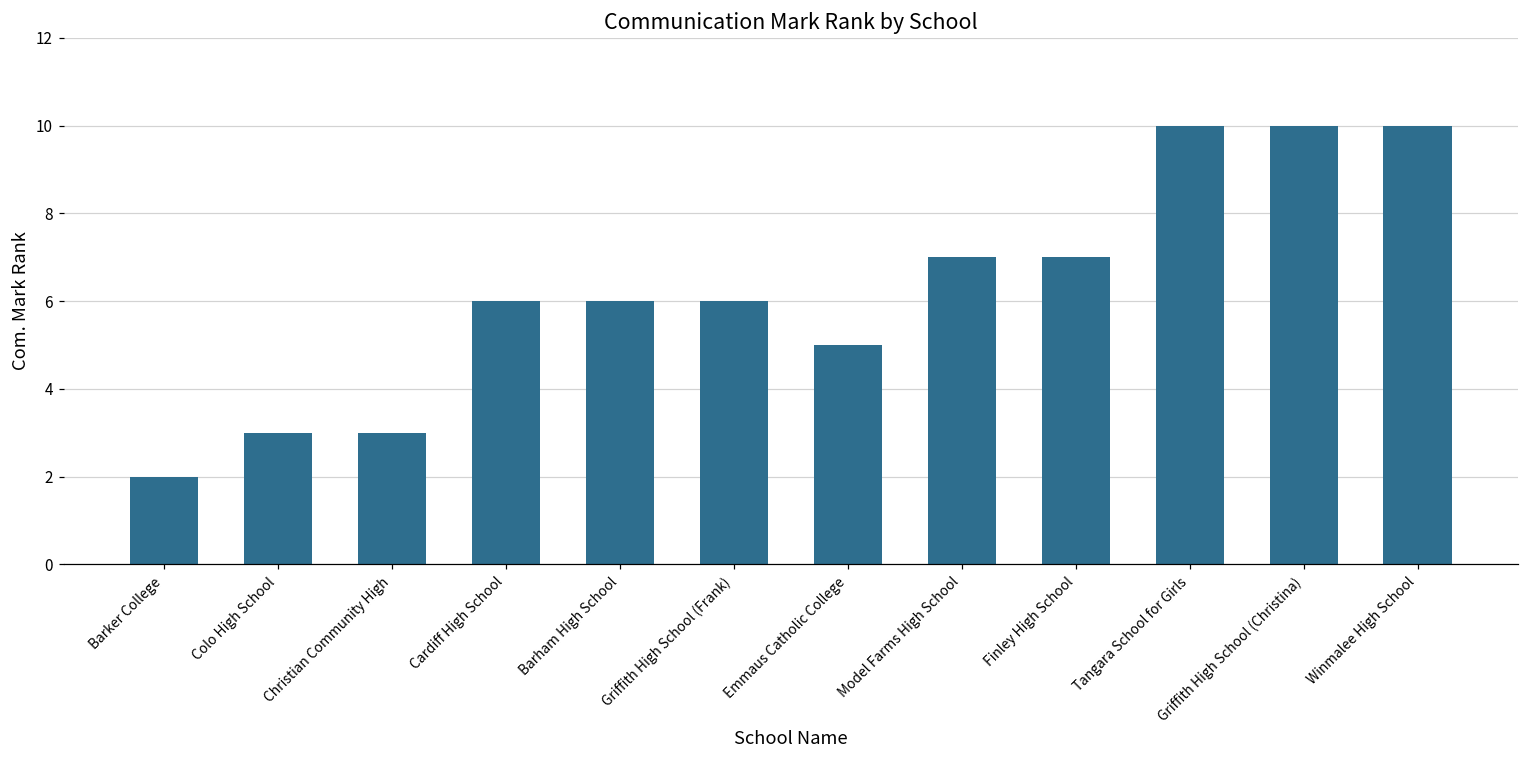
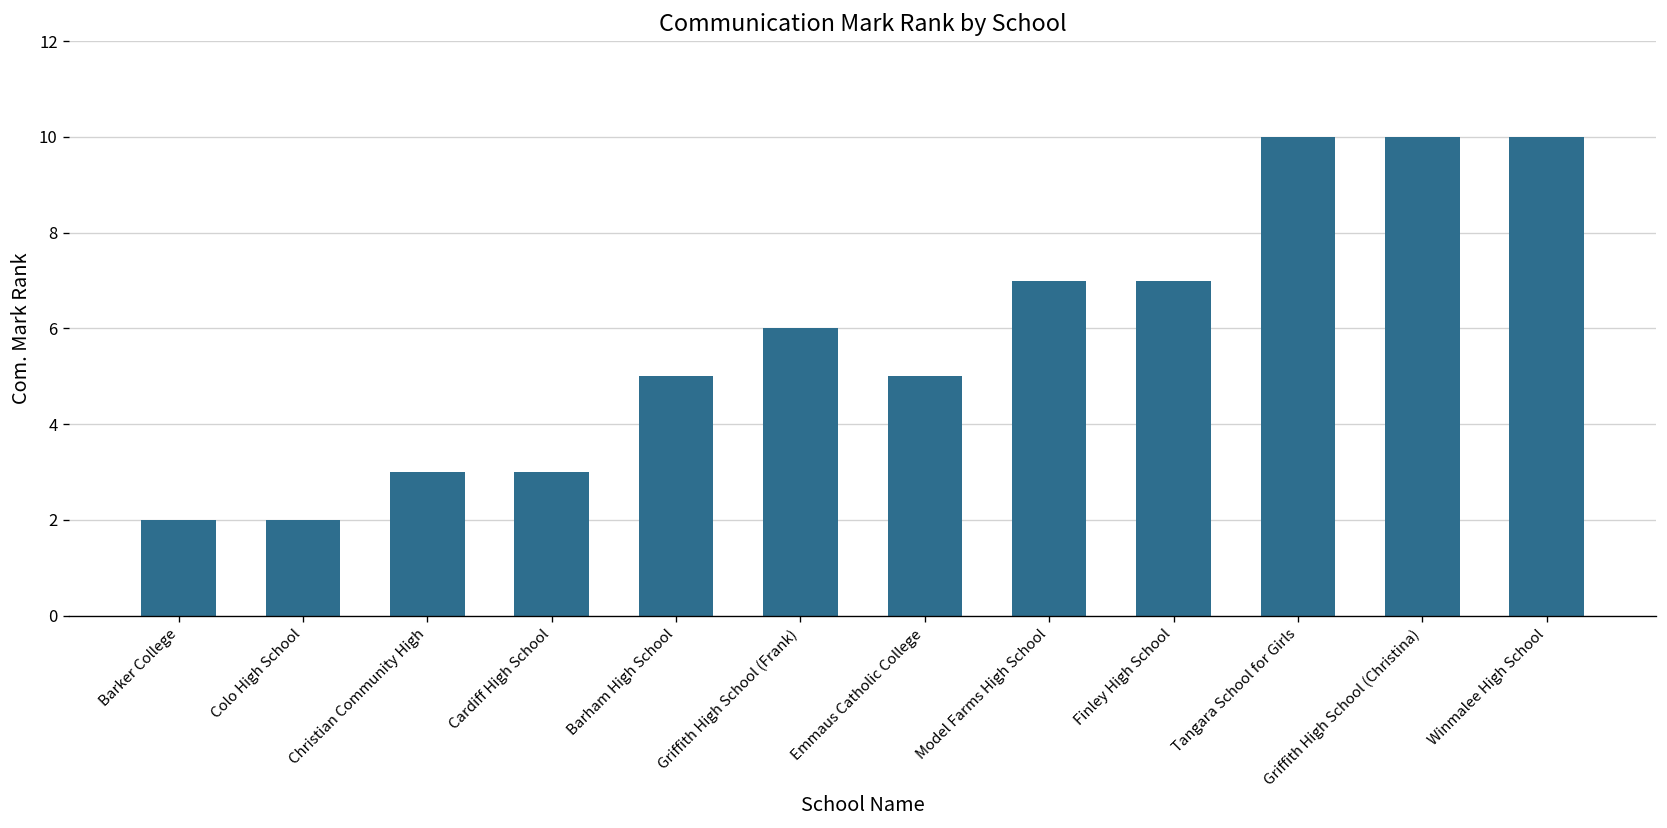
Colo High School: 3 -> 2
Cardiff High School: 6 -> 3
Barham High School: 6 -> 5
